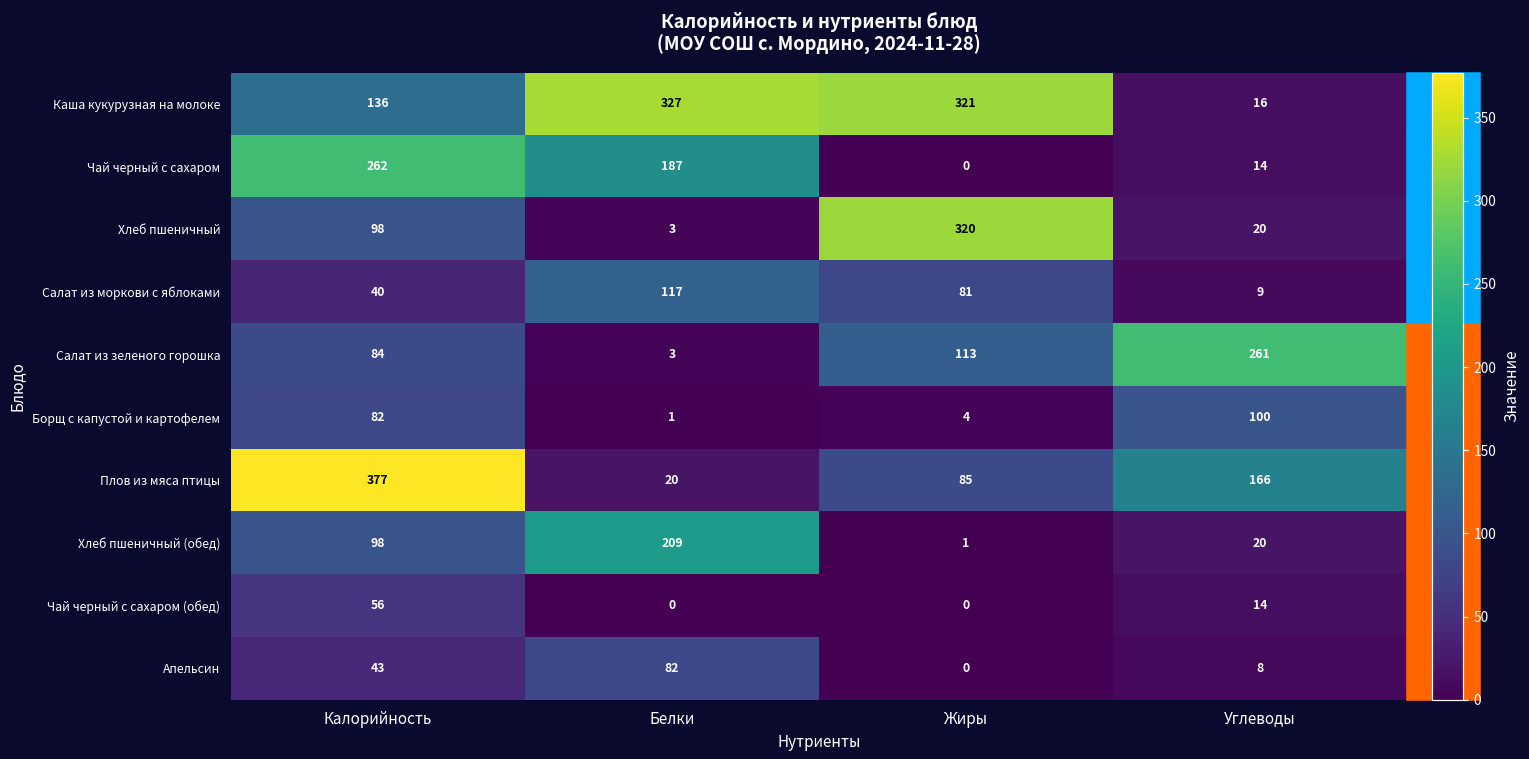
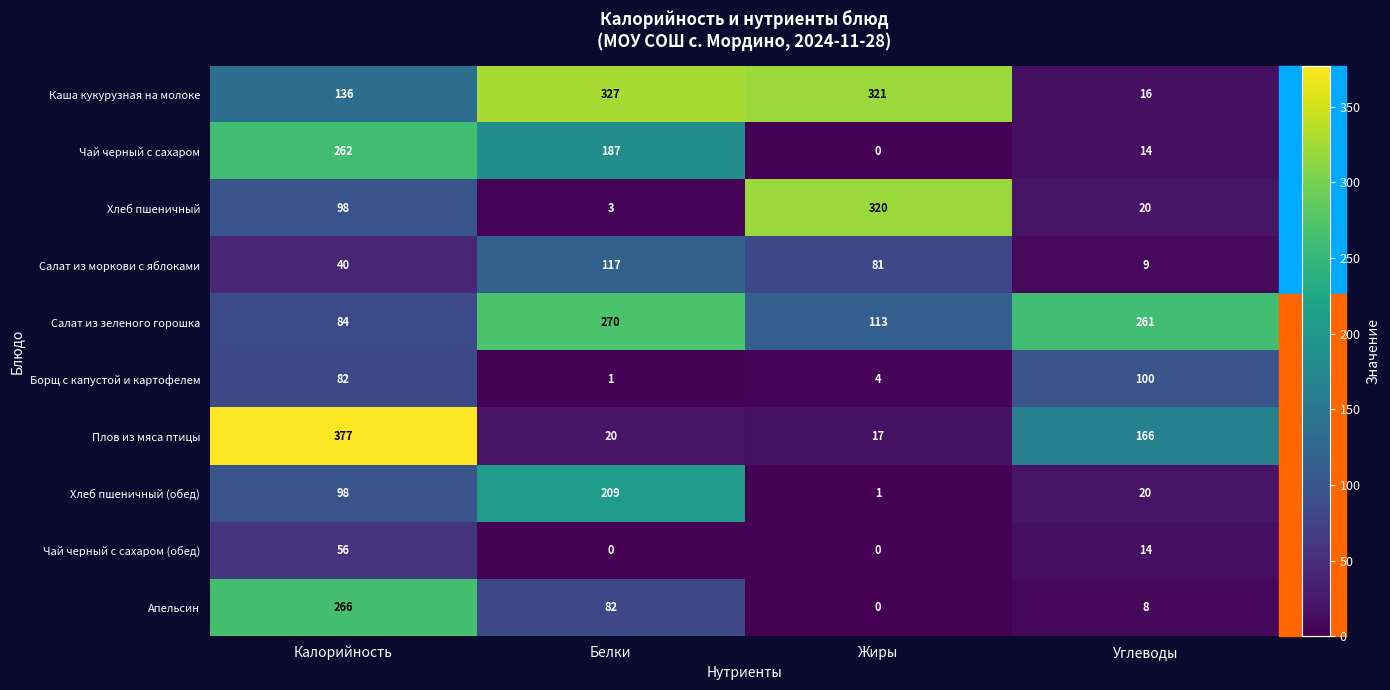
Салат из зеленого горошка, Белки: 3 -> 270
Плов из мяса птицы, Жиры: 85 -> 17
Апельсин, Калорийность: 43 -> 266
